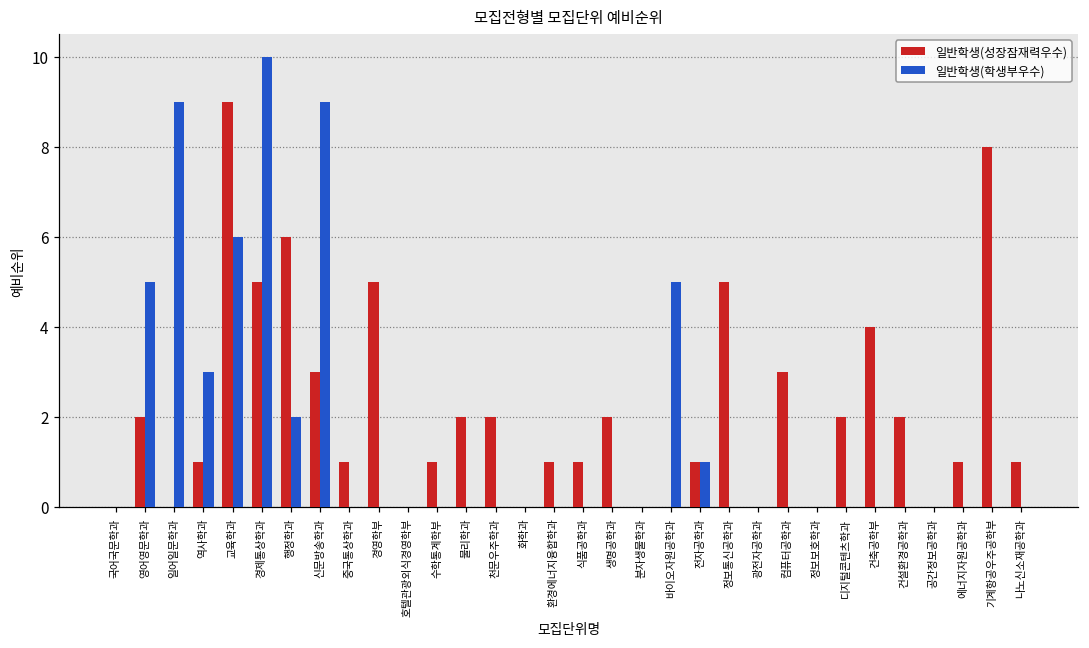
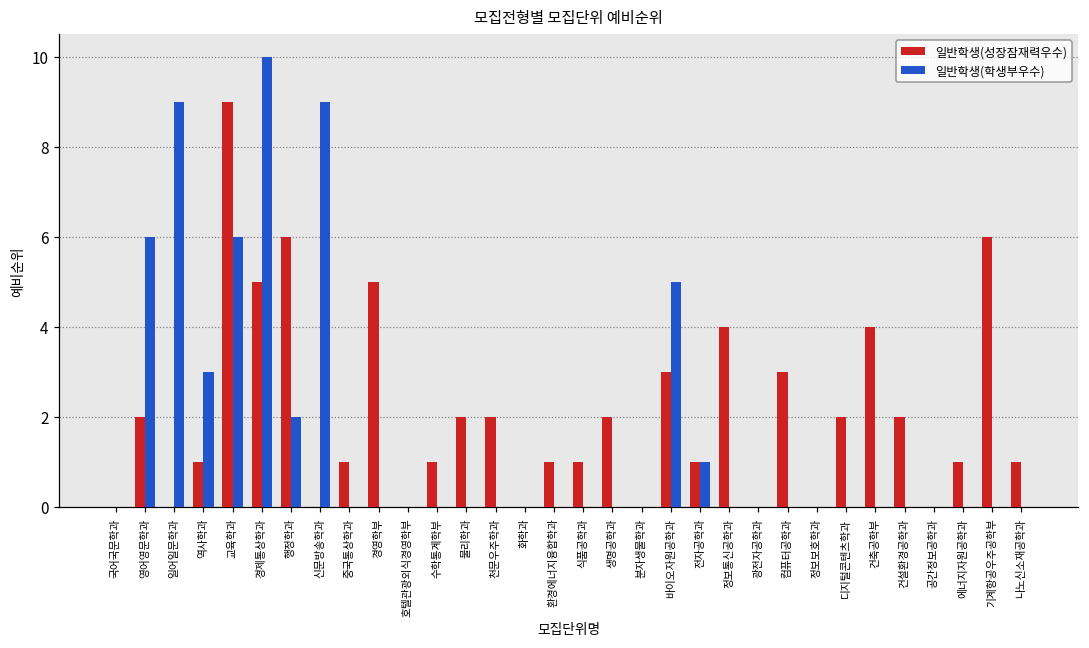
일반학생(학생부우수), 영어영문학과: 5 -> 6
일반학생(성장잠재력우수), 신문방송학과: 3 -> 0
일반학생(성장잠재력우수), 바이오자원공학과: 0 -> 3
일반학생(성장잠재력우수), 정보통신공학과: 5 -> 4
일반학생(성장잠재력우수), 기계항공우주공학부: 8 -> 6
